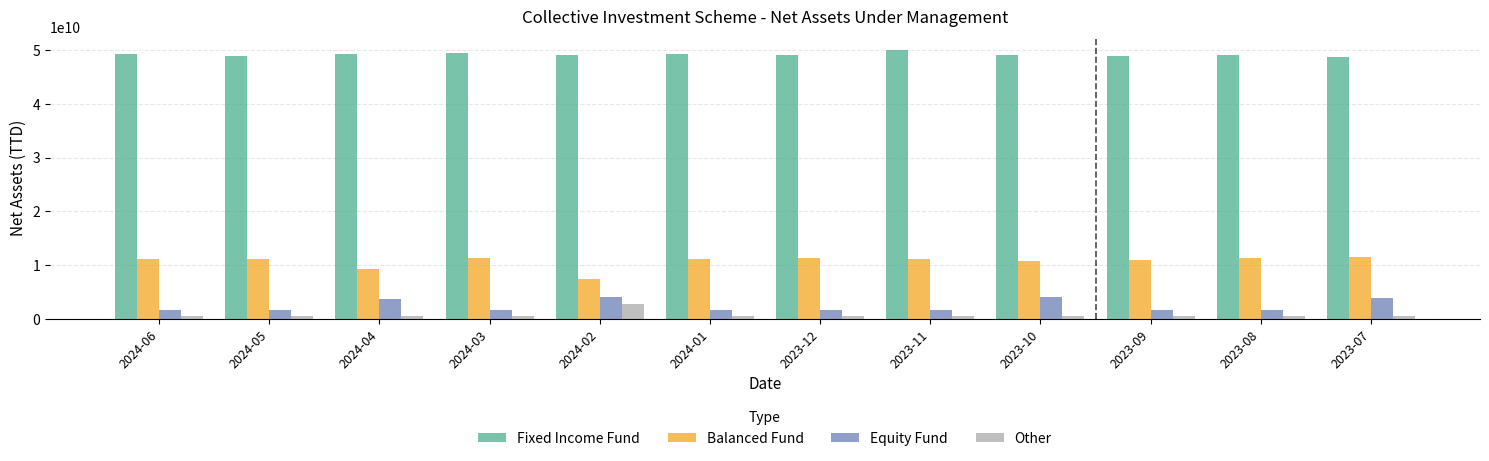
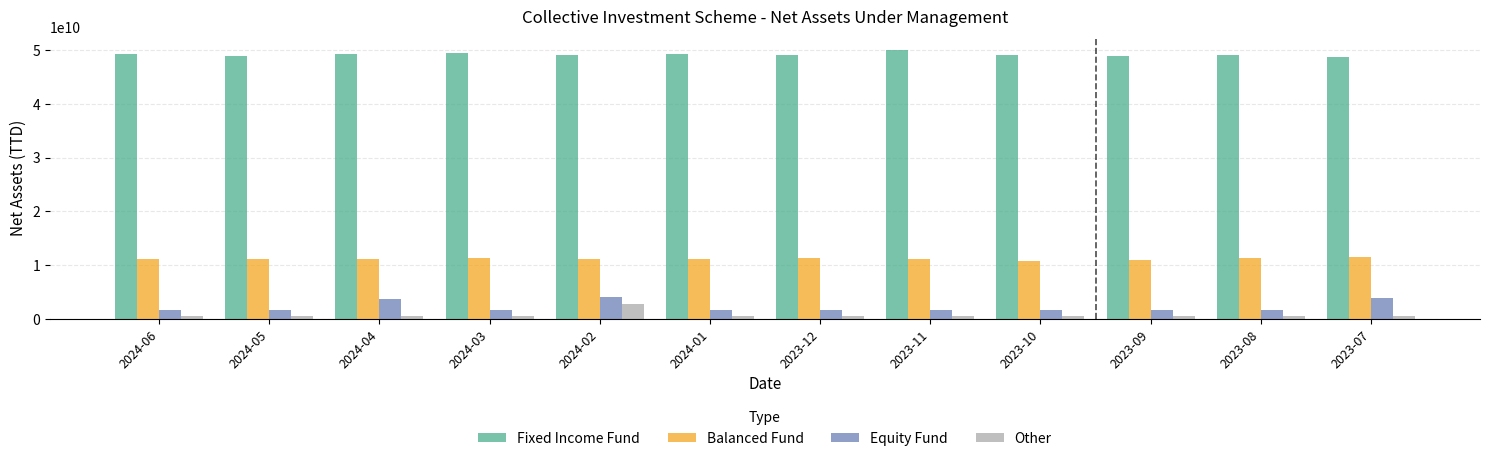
Balanced Fund, 2024-04: 9000000000 -> 11000000000
Balanced Fund, 2024-02: 8000000000 -> 11000000000
Equity Fund, 2023-10: 4000000000 -> 2000000000
